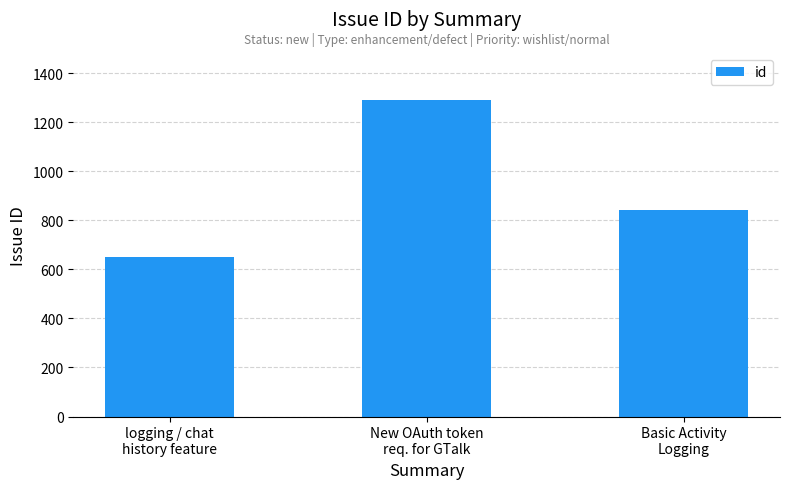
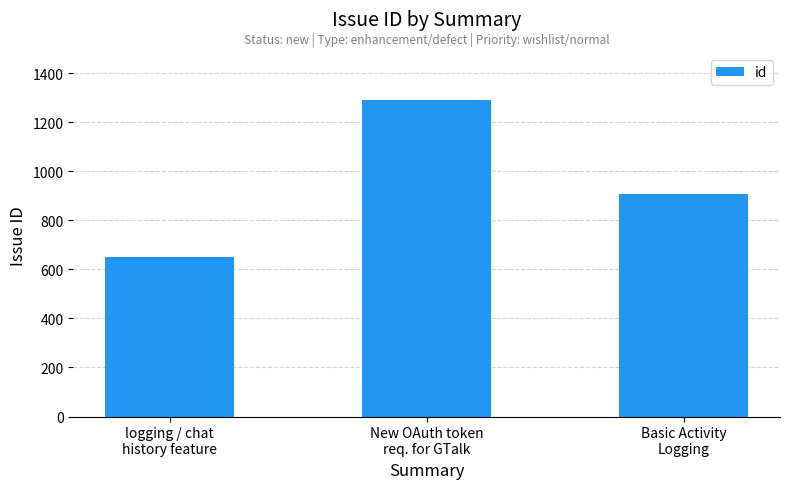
Basic Activity Logging: 840 -> 910
